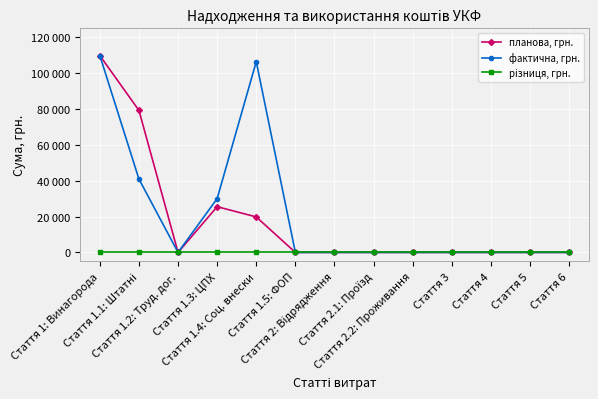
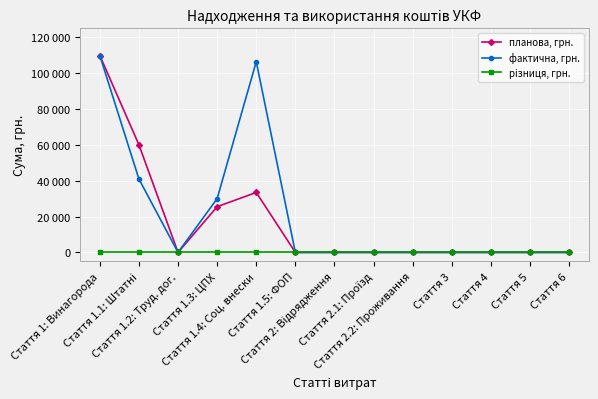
планова, грн., Стаття 1.1: Штатні: 79000 -> 60000
планова, грн., Стаття 1.4: Соц. внески: 20000 -> 33000
